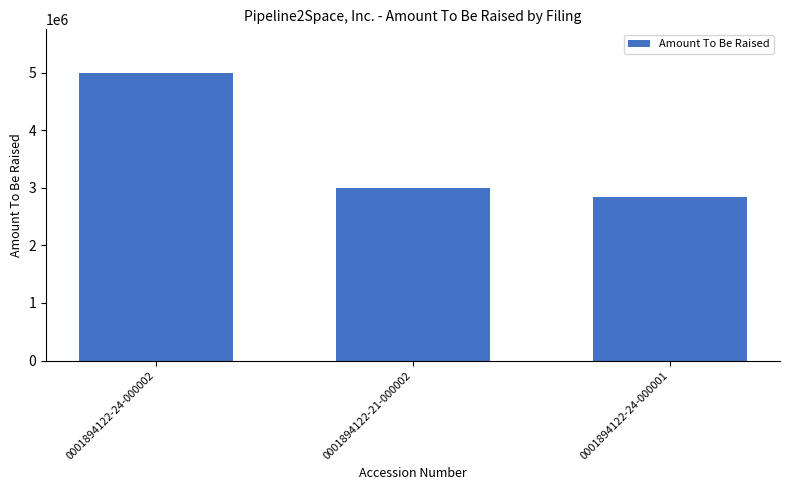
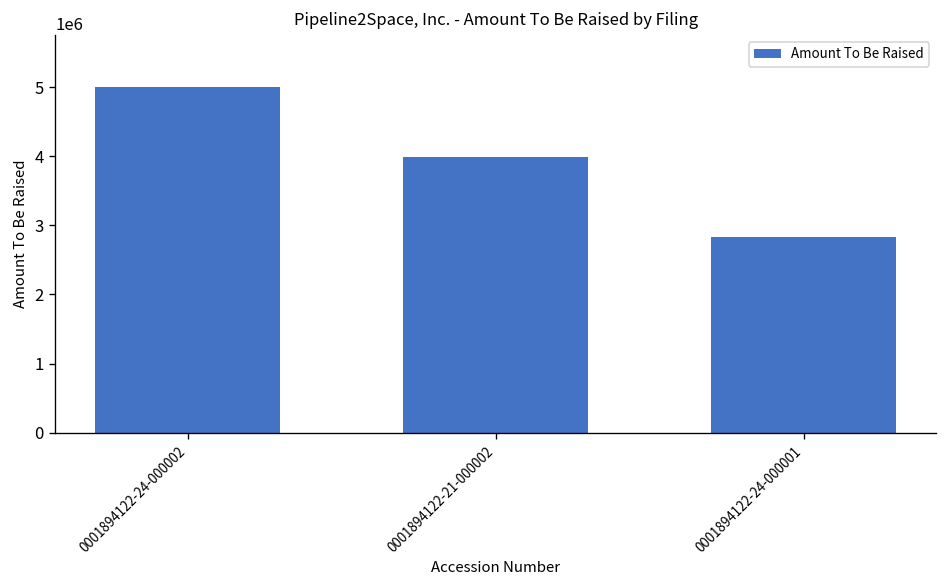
0001894122-21-000002: 3000000 -> 4000000
